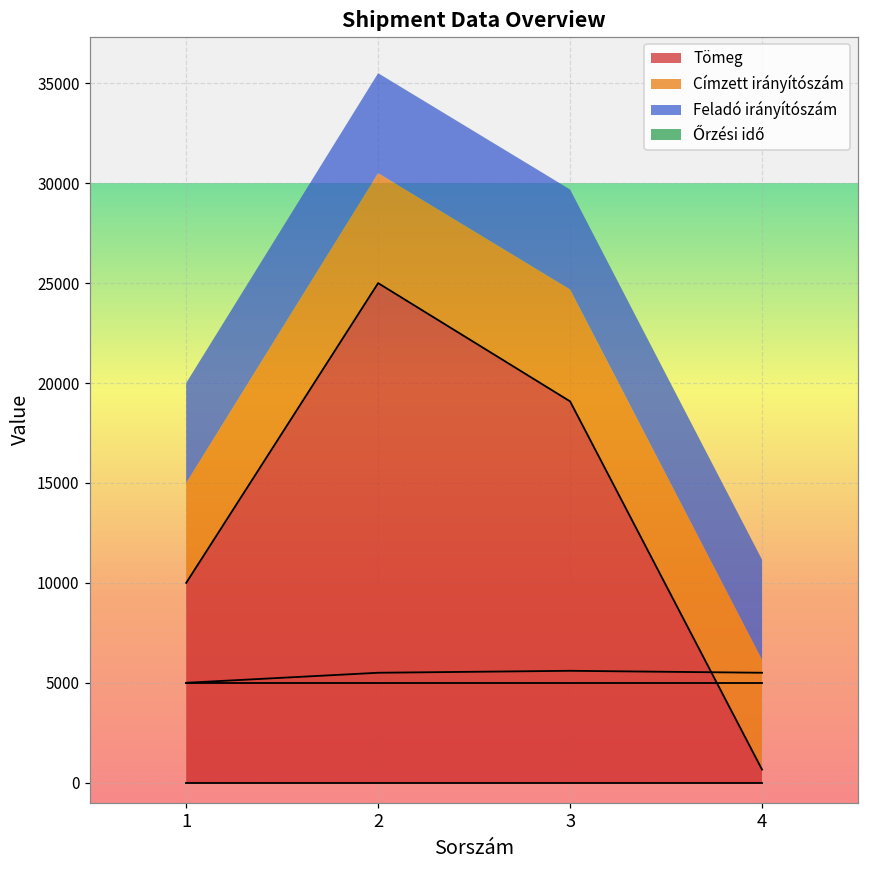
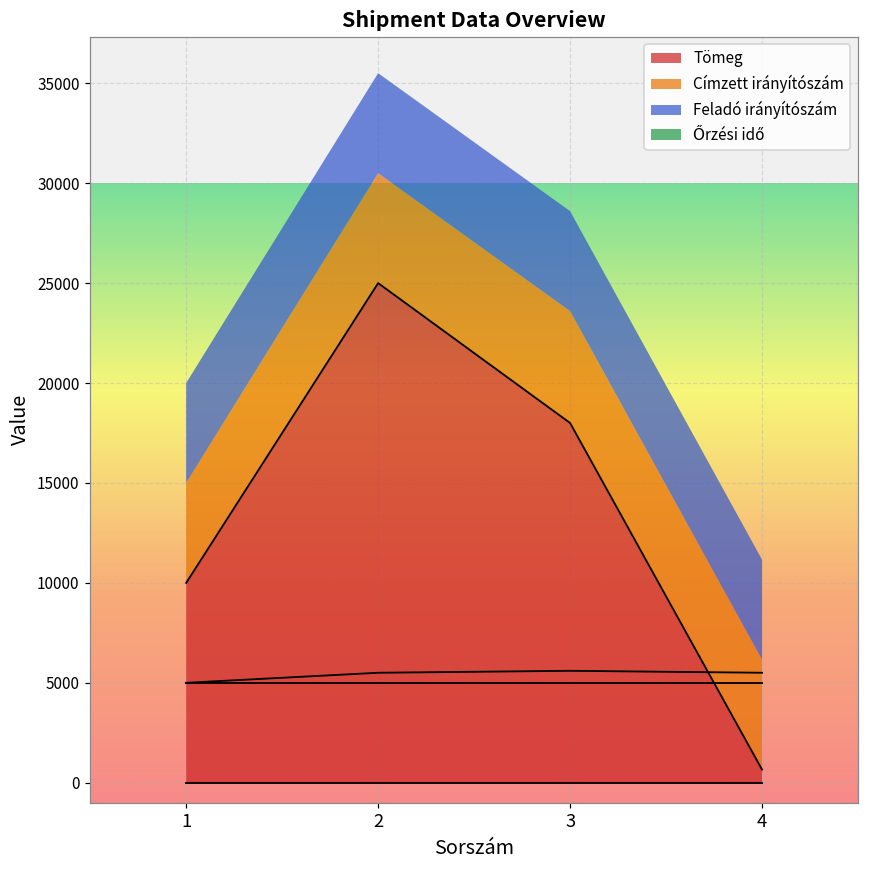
Tömeg, 3: 19100 -> 18000
